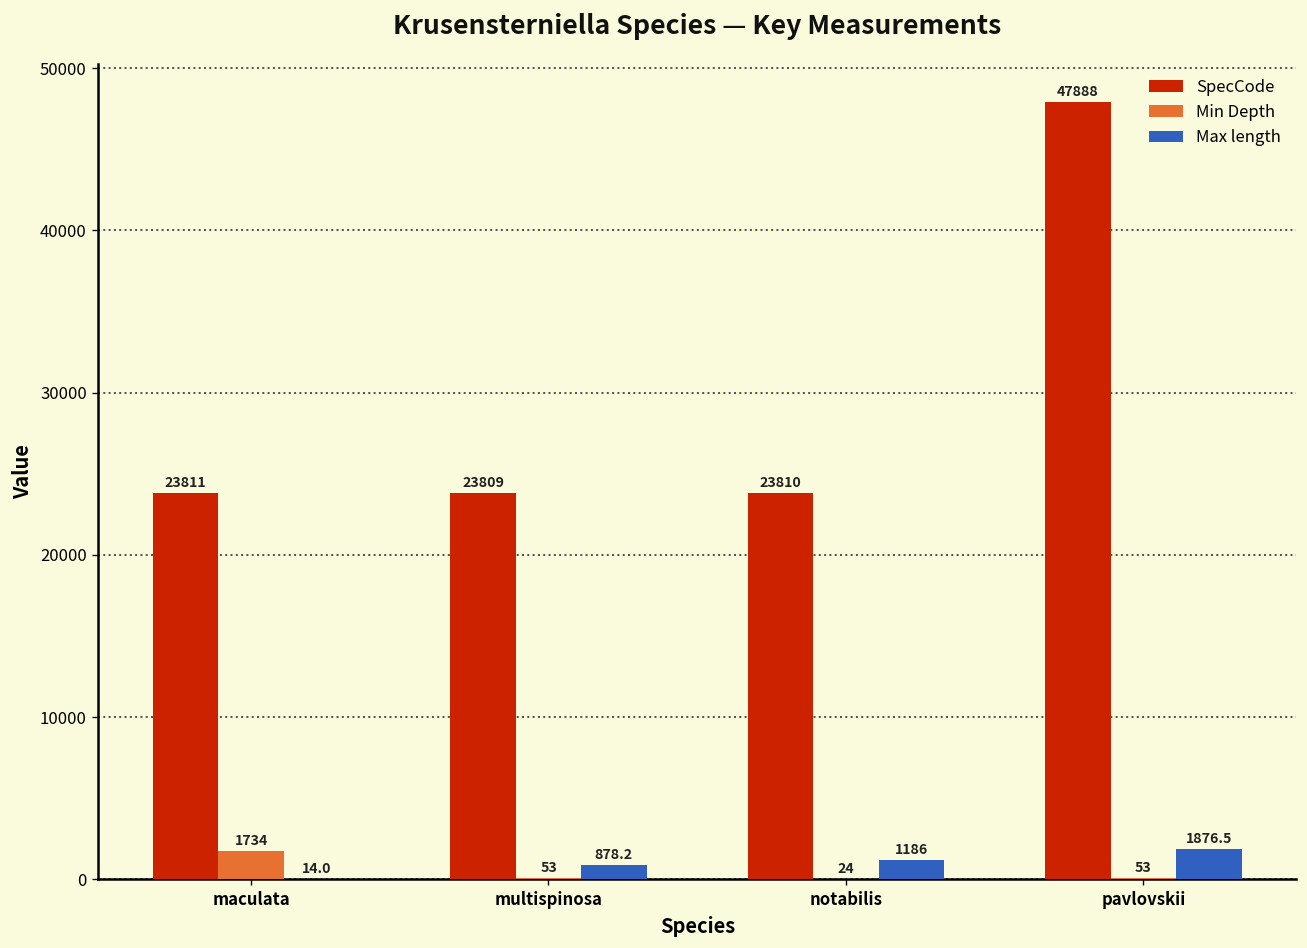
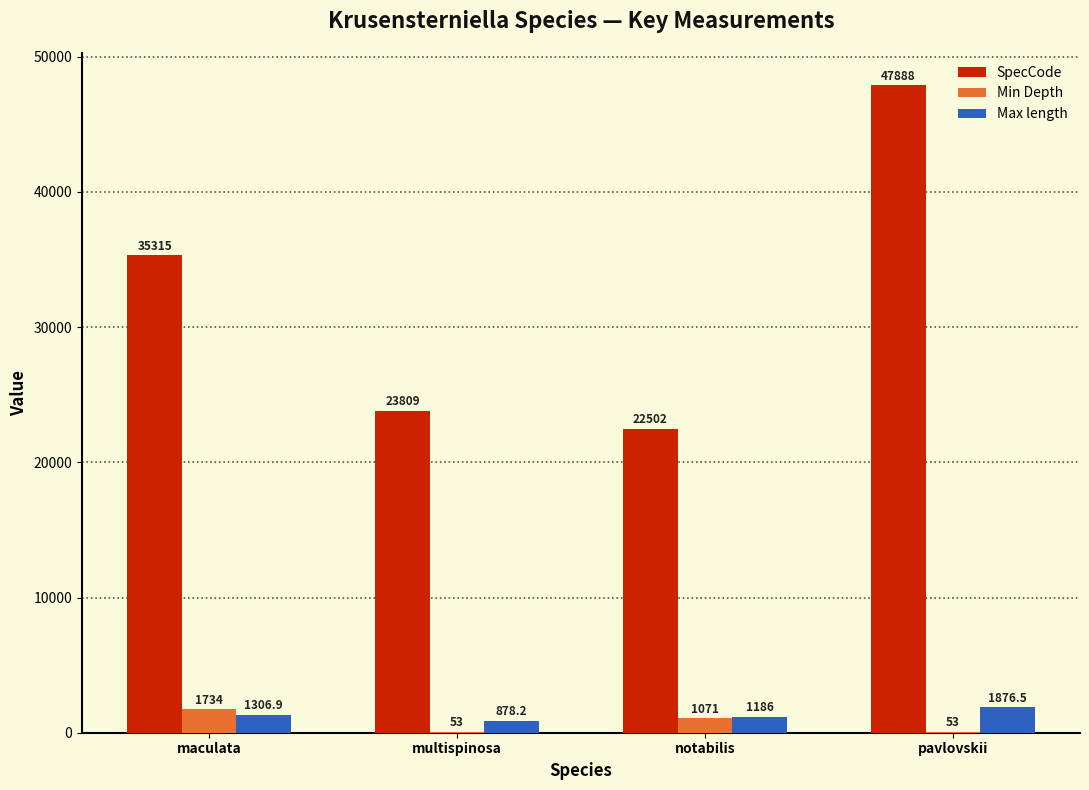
SpecCode, maculata: 23811 -> 35315
Max length, maculata: 14.0 -> 1306.9
SpecCode, notabilis: 23810 -> 22502
Min Depth, notabilis: 24 -> 1071
